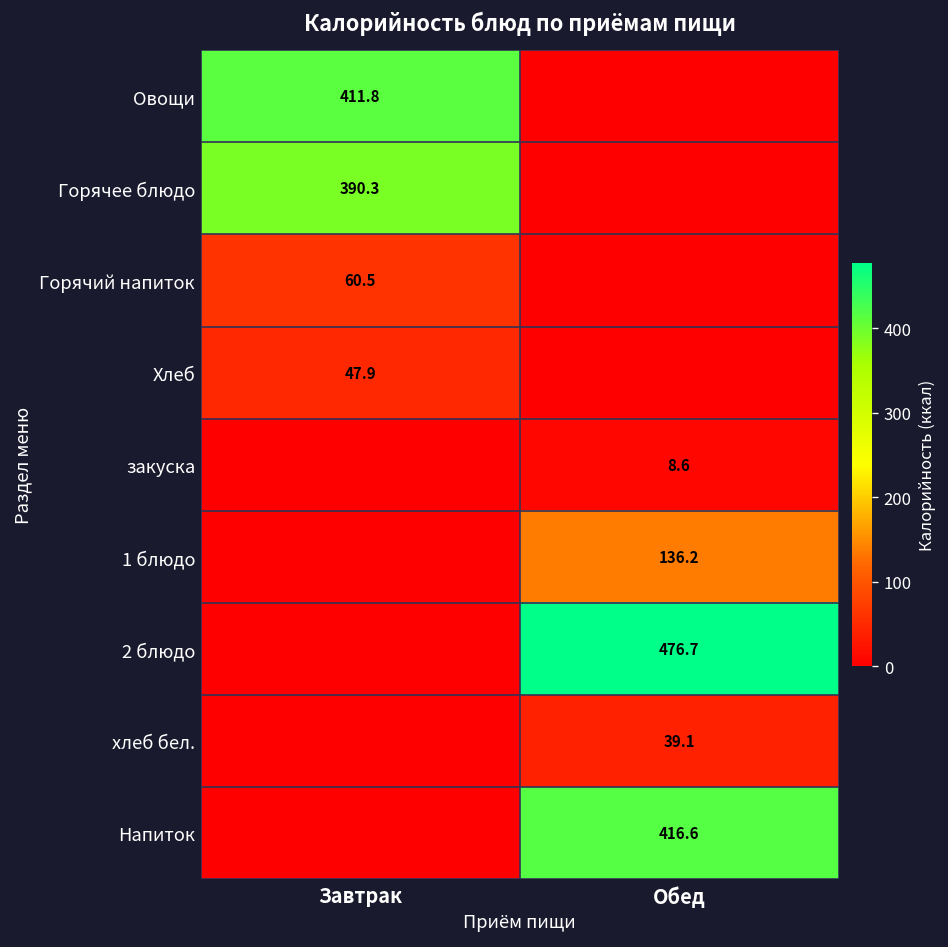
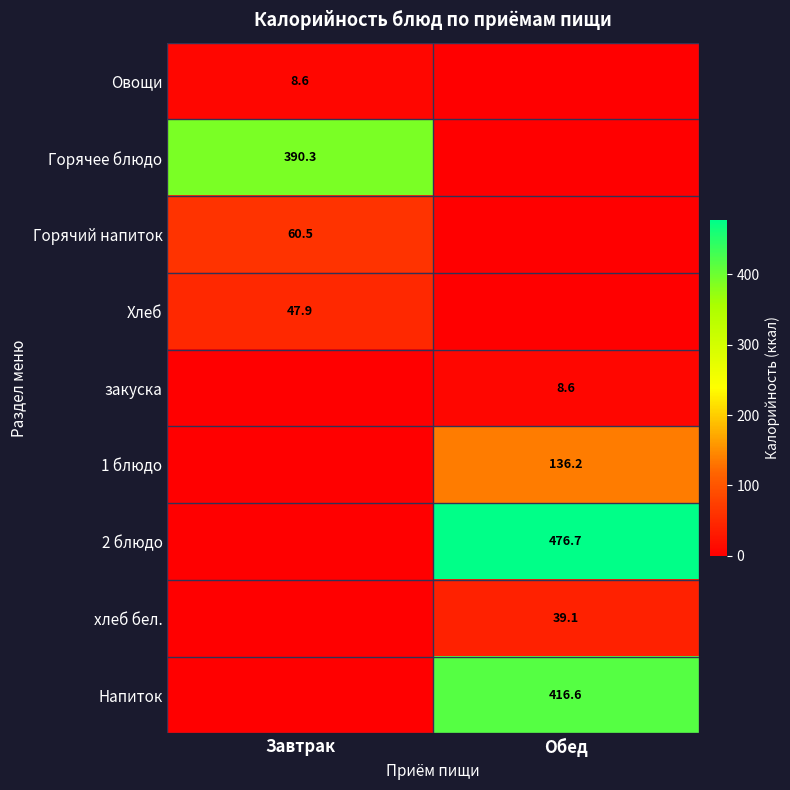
Овощи, Завтрак: 411.8 -> 8.6
